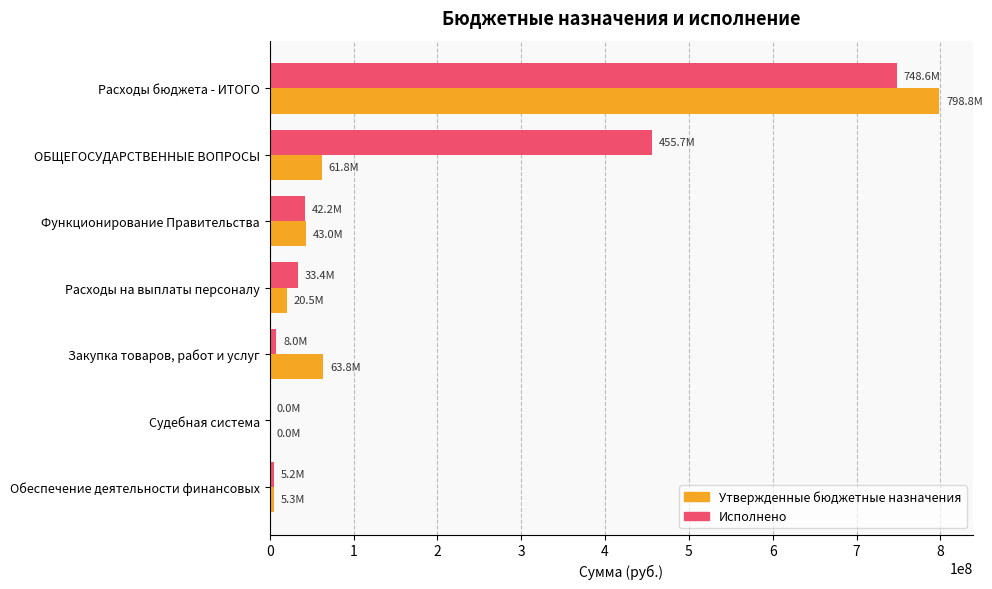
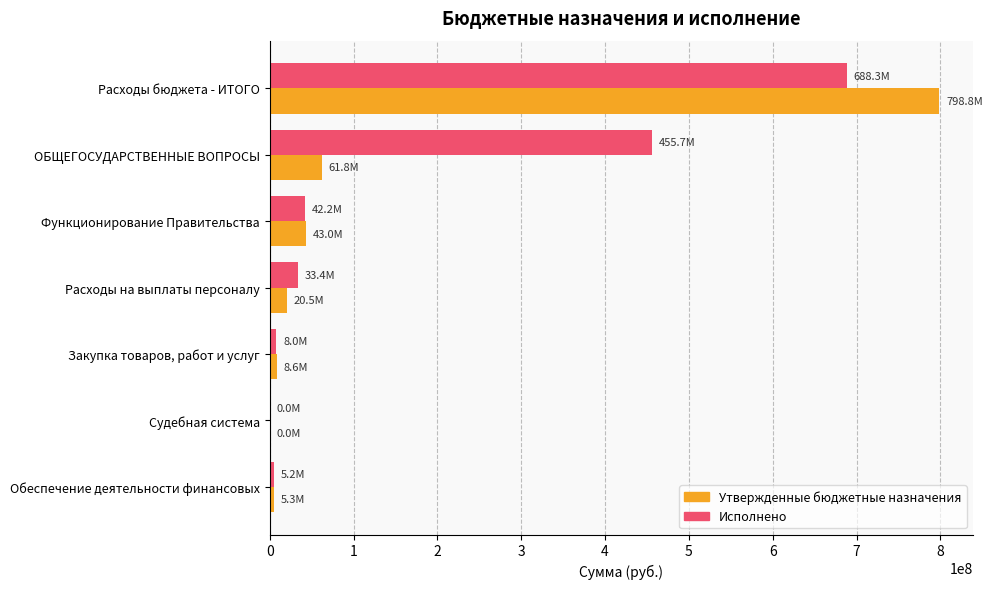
Исполнено, Расходы бюджета - ИТОГО: 748.6M -> 688.3M
Утвержденные бюджетные назначения, Закупка товаров, работ и услуг: 63.8M -> 8.6M
